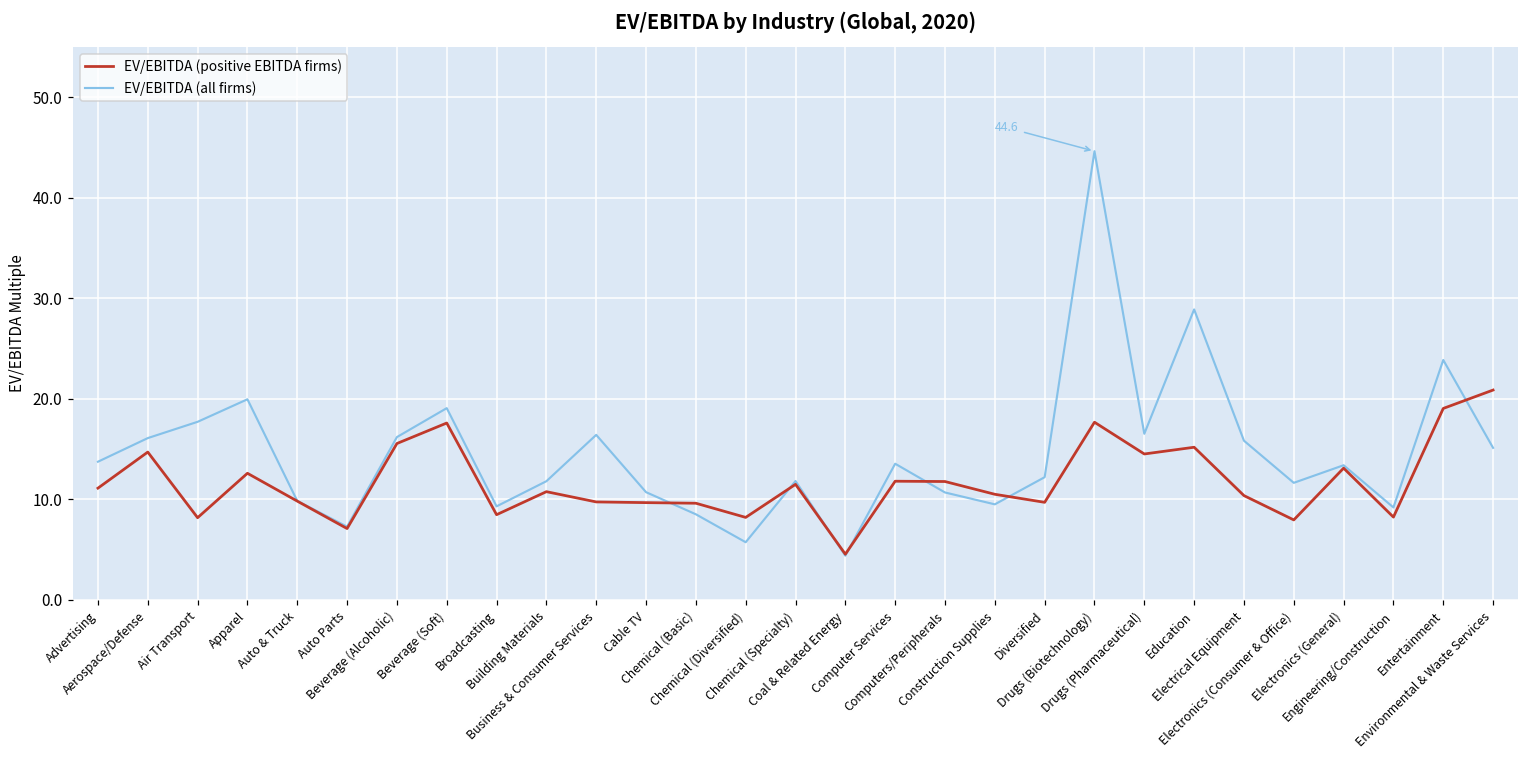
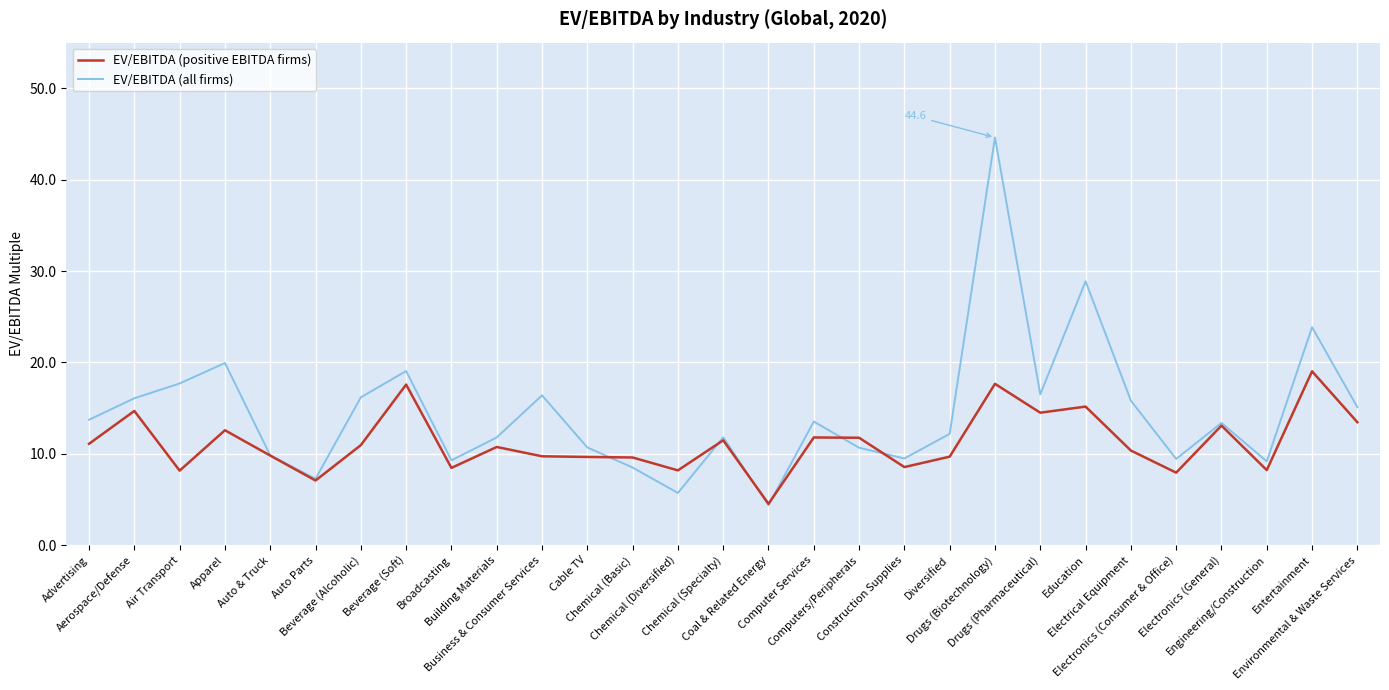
EV/EBITDA (positive EBITDA firms), Beverage (Alcoholic): 16 -> 11
EV/EBITDA (positive EBITDA firms), Construction Supplies: 10 -> 9
EV/EBITDA (all firms), Electronics (Consumer & Office): 12 -> 9
EV/EBITDA (positive EBITDA firms), Environmental & Waste Services: 21 -> 13
